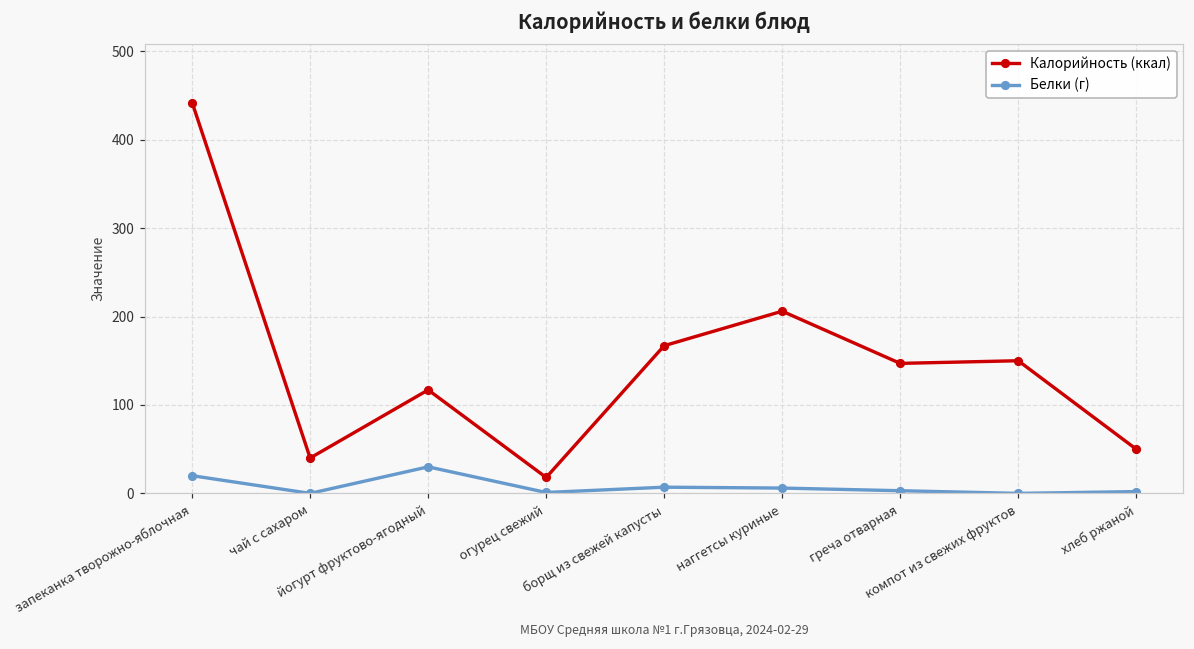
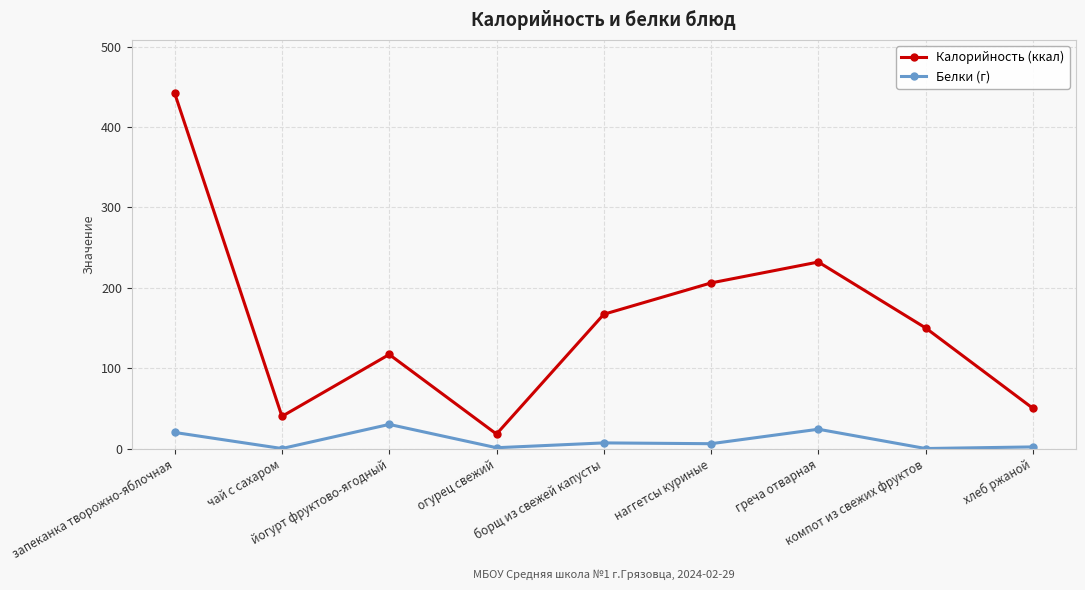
Калорийность (ккал), греча отварная: 150 -> 230
Белки (г), греча отварная: 0 -> 20
